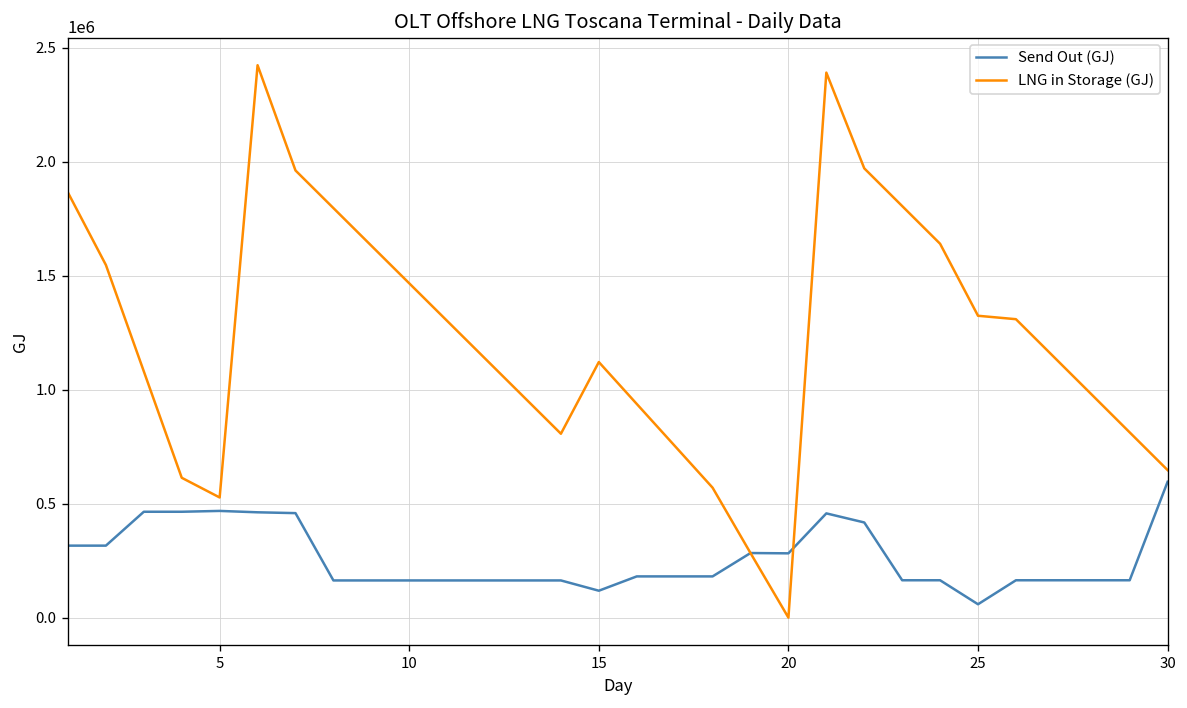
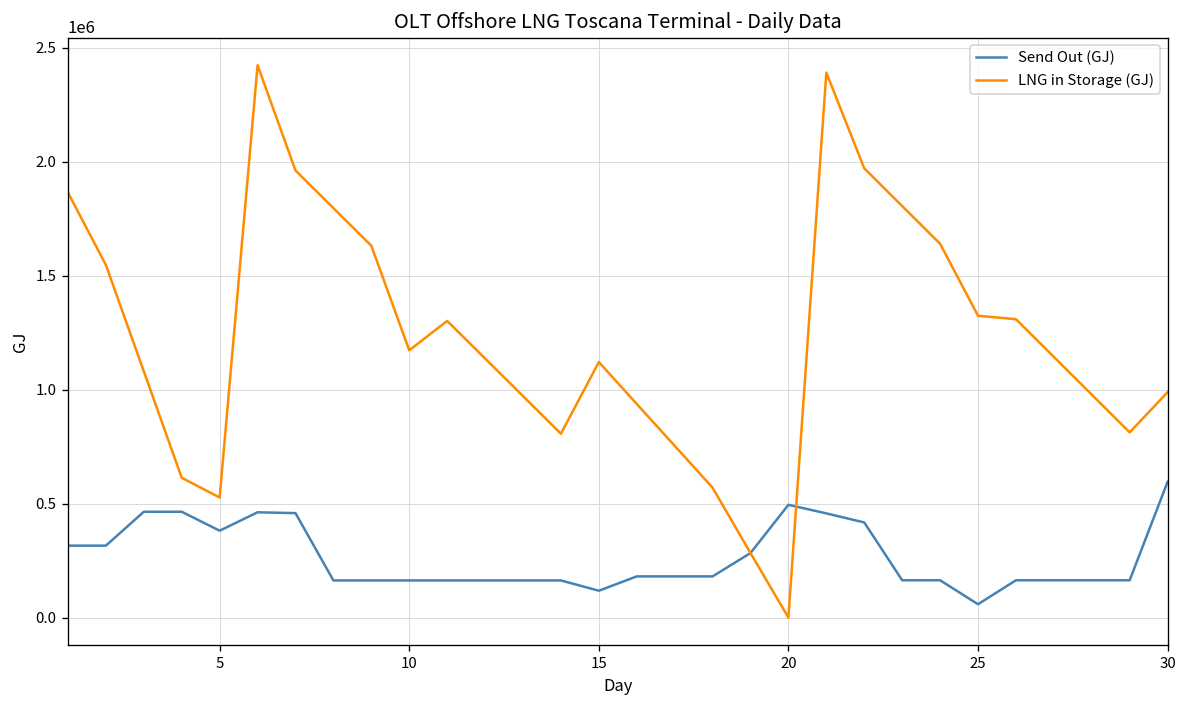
Send Out (GJ), 5: 470000 -> 380000
LNG in Storage (GJ), 10: 1470000 -> 1170000
Send Out (GJ), 20: 280000 -> 500000
LNG in Storage (GJ), 30: 650000 -> 990000
